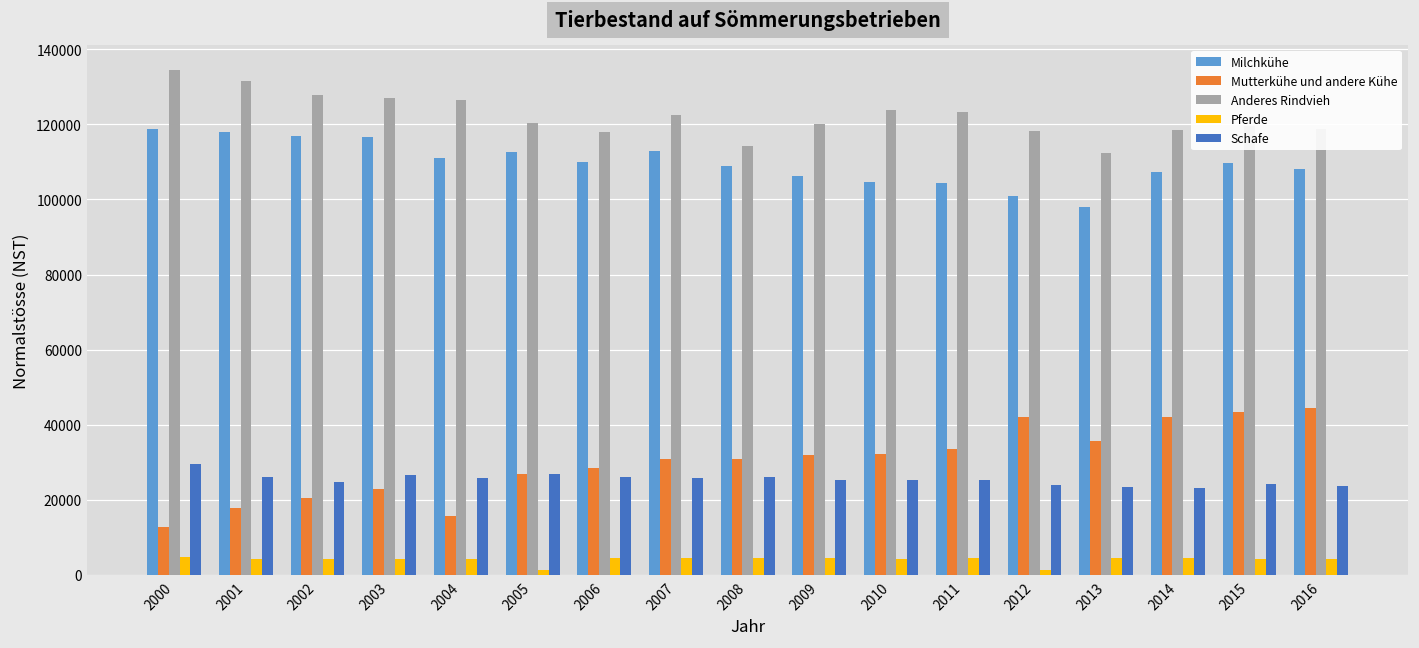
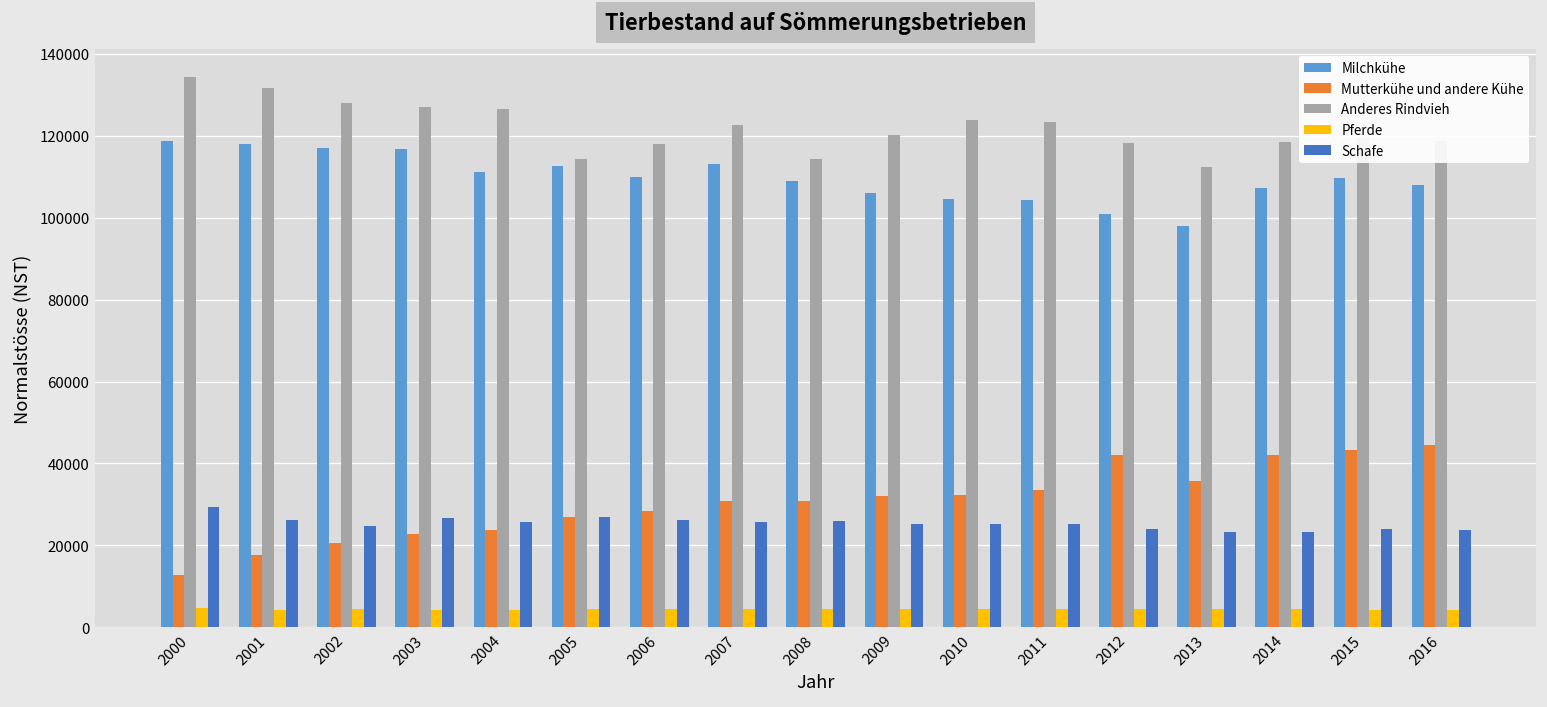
Mutterkühe und andere Kühe, 2004: 16000 -> 24000
Anderes Rindvieh, 2005: 120000 -> 114000
Pferde, 2005: 1000 -> 5000
Pferde, 2012: 1000 -> 4000
